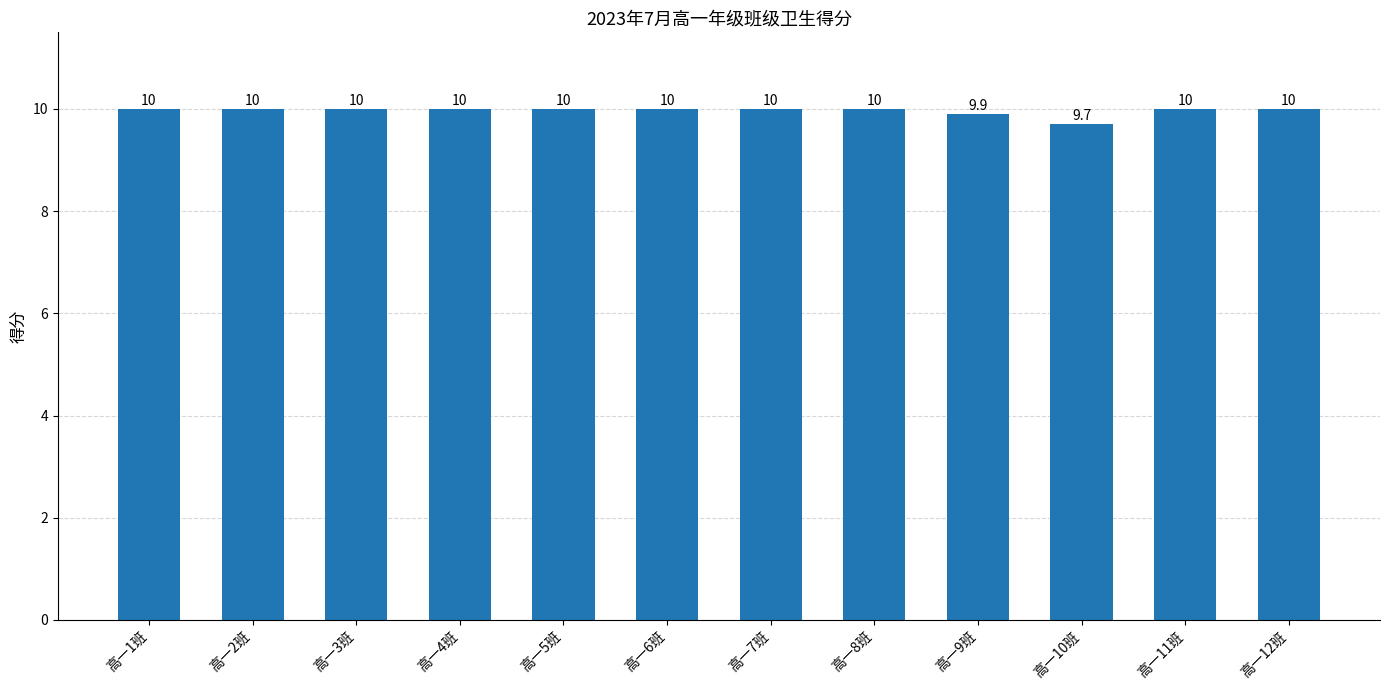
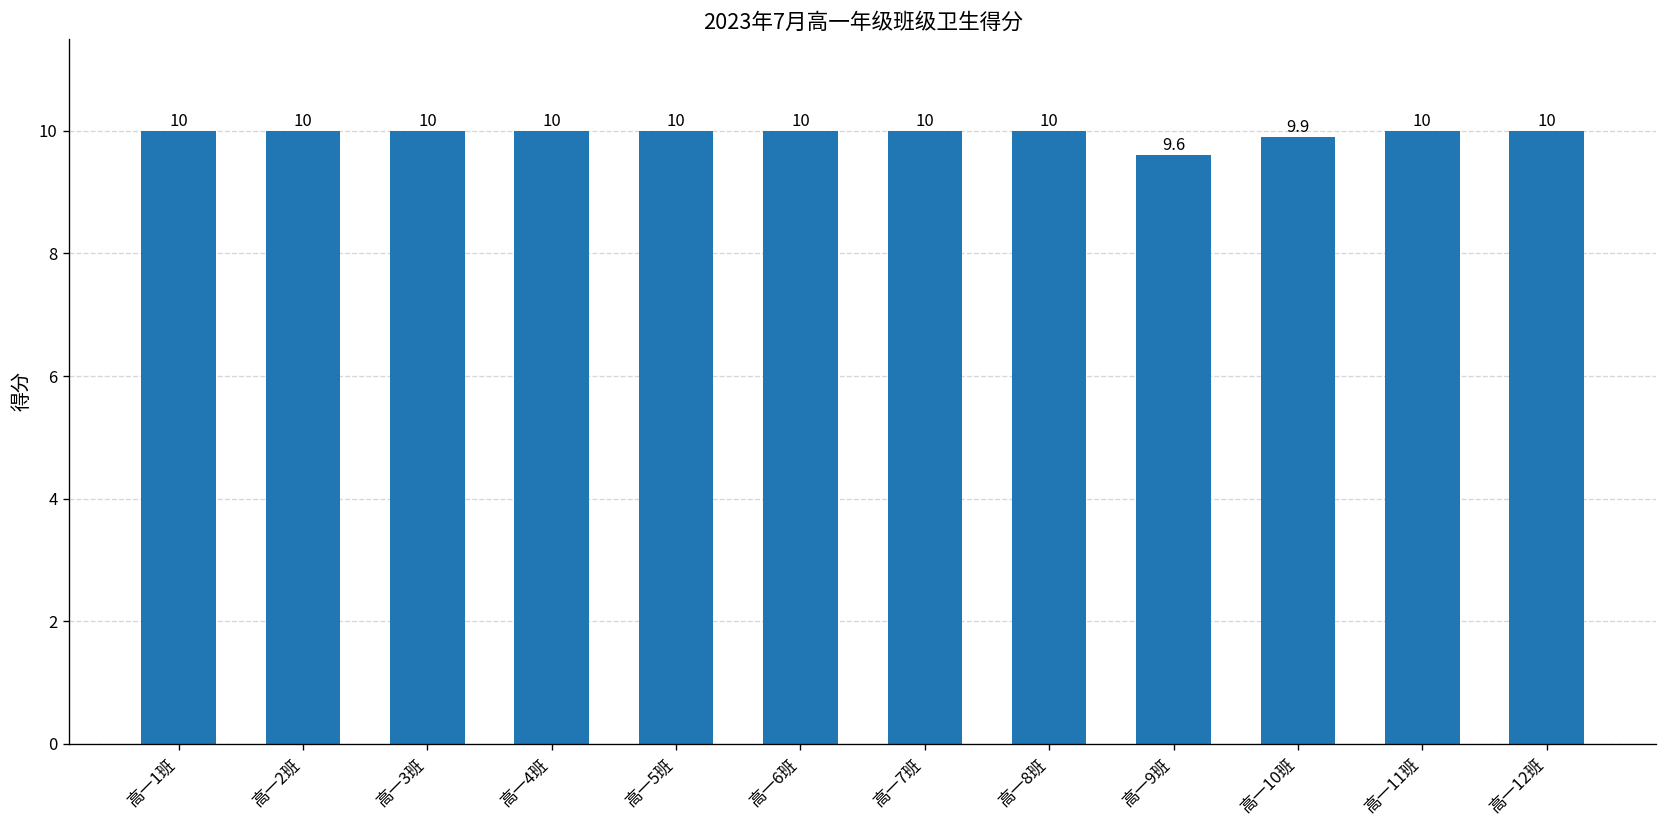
高一9班: 9.9 -> 9.6
高一10班: 9.7 -> 9.9
